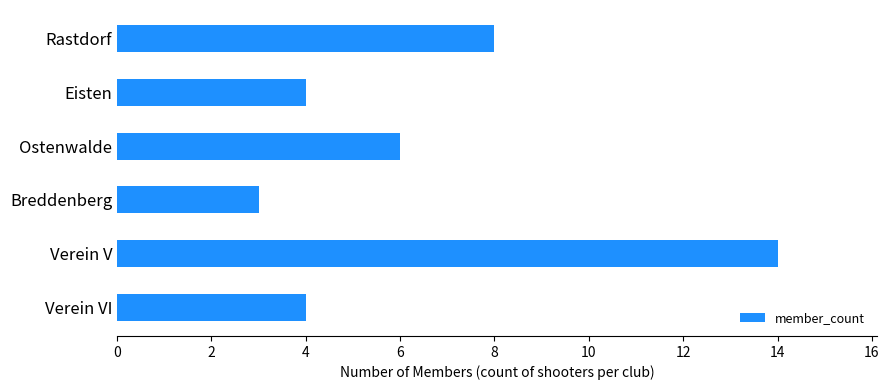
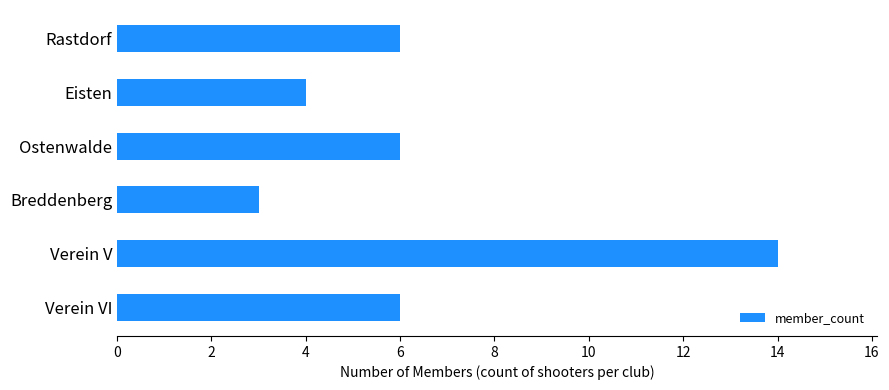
Rastdorf: 8 -> 6
Verein VI: 4 -> 6
